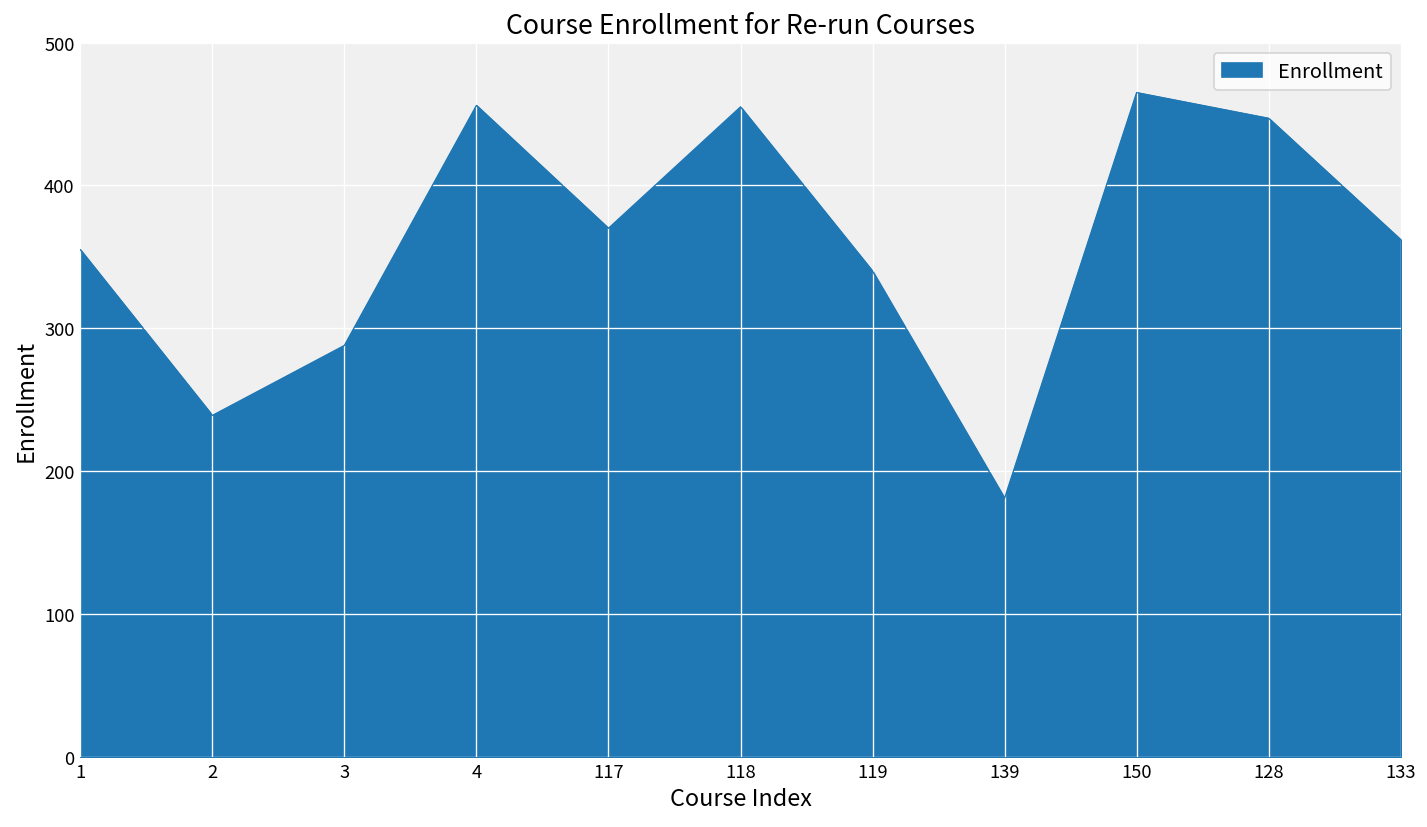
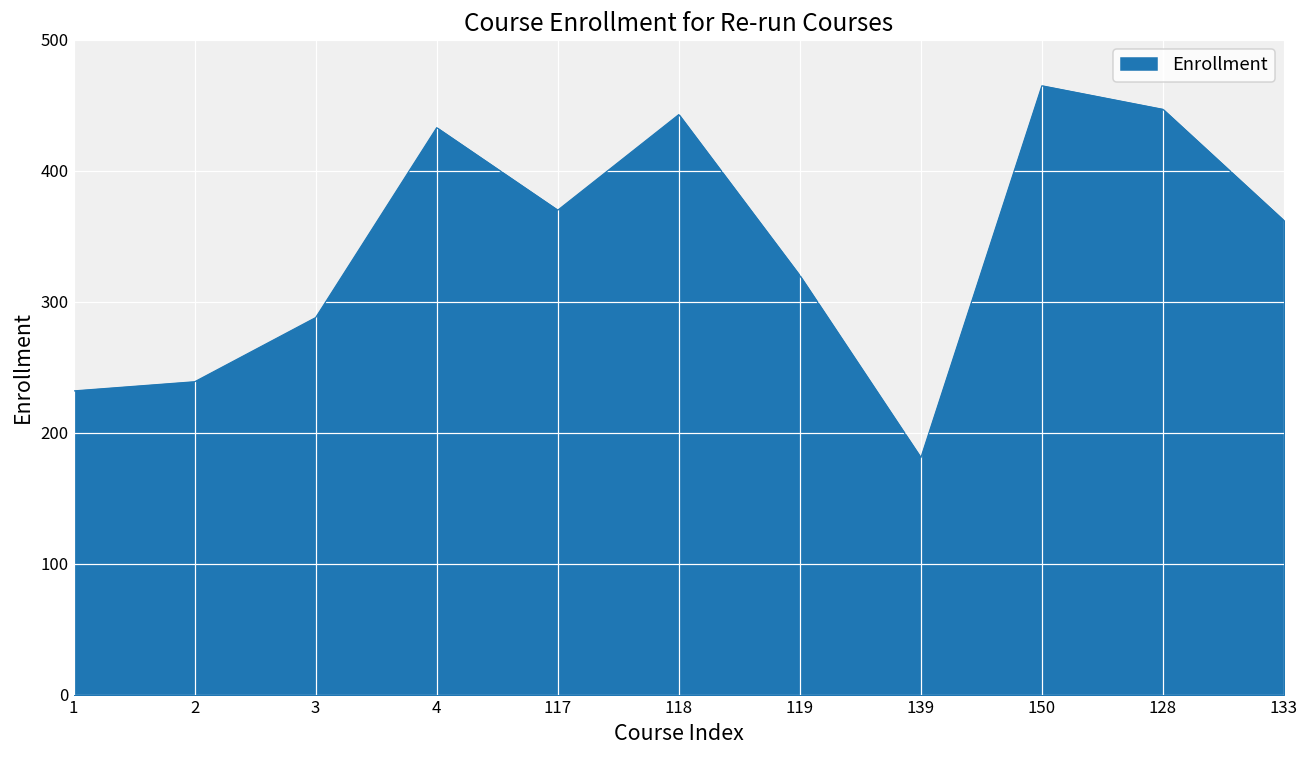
1: 355 -> 232
4: 456 -> 433
118: 455 -> 443
119: 340 -> 320
